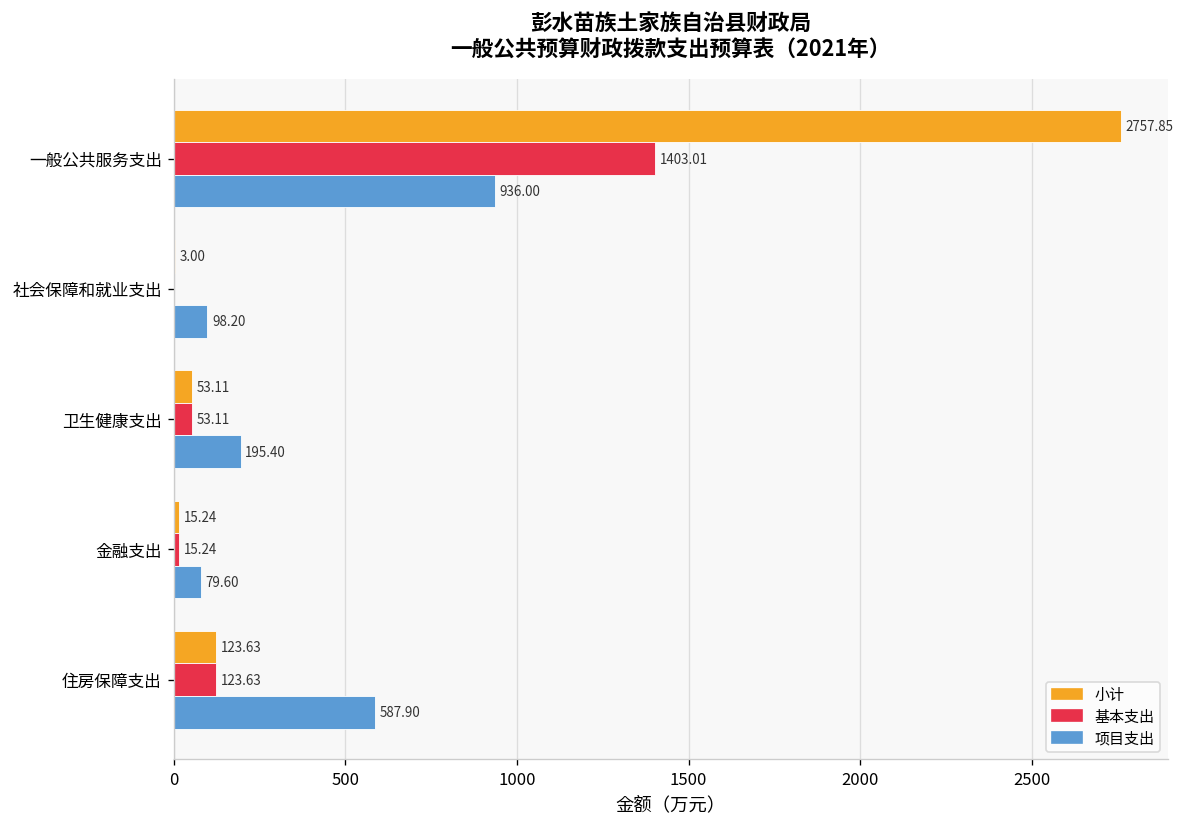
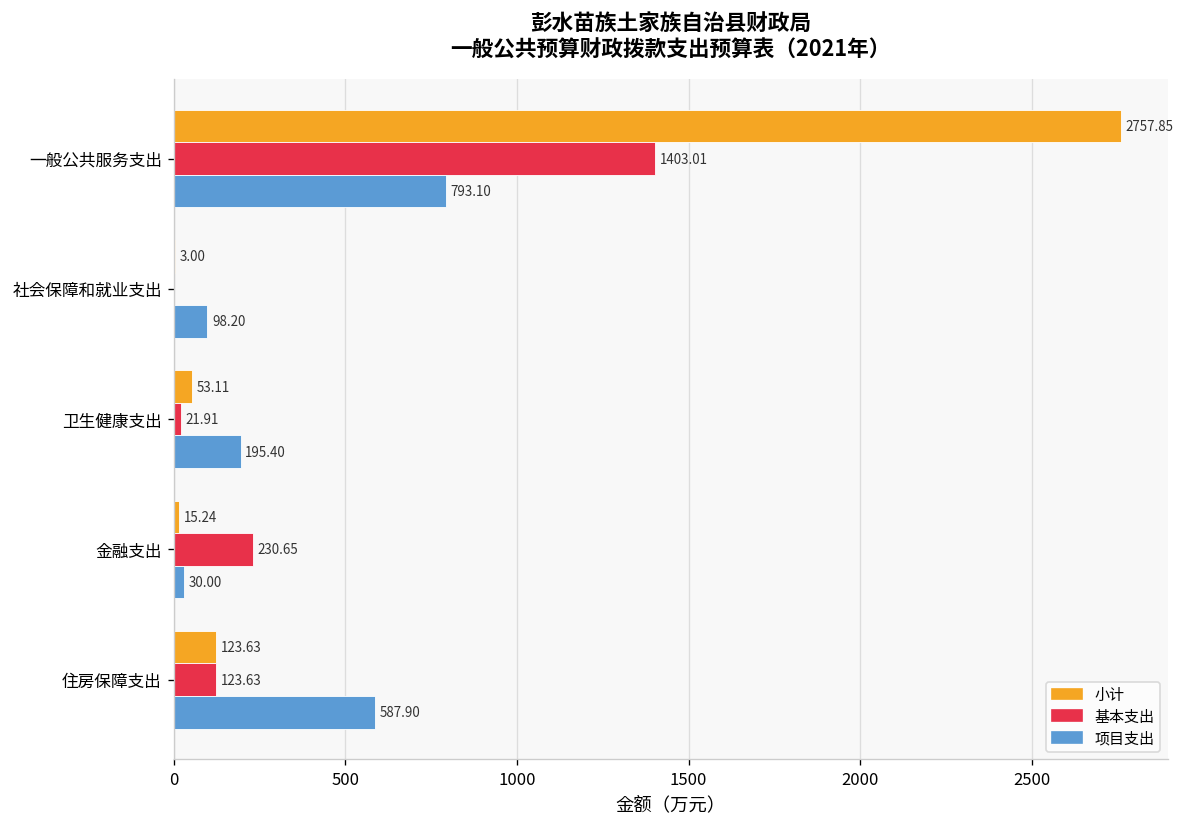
项目支出, 一般公共服务支出: 936.00 -> 793.10
基本支出, 卫生健康支出: 53.11 -> 21.91
基本支出, 金融支出: 15.24 -> 230.65
项目支出, 金融支出: 79.60 -> 30.00
